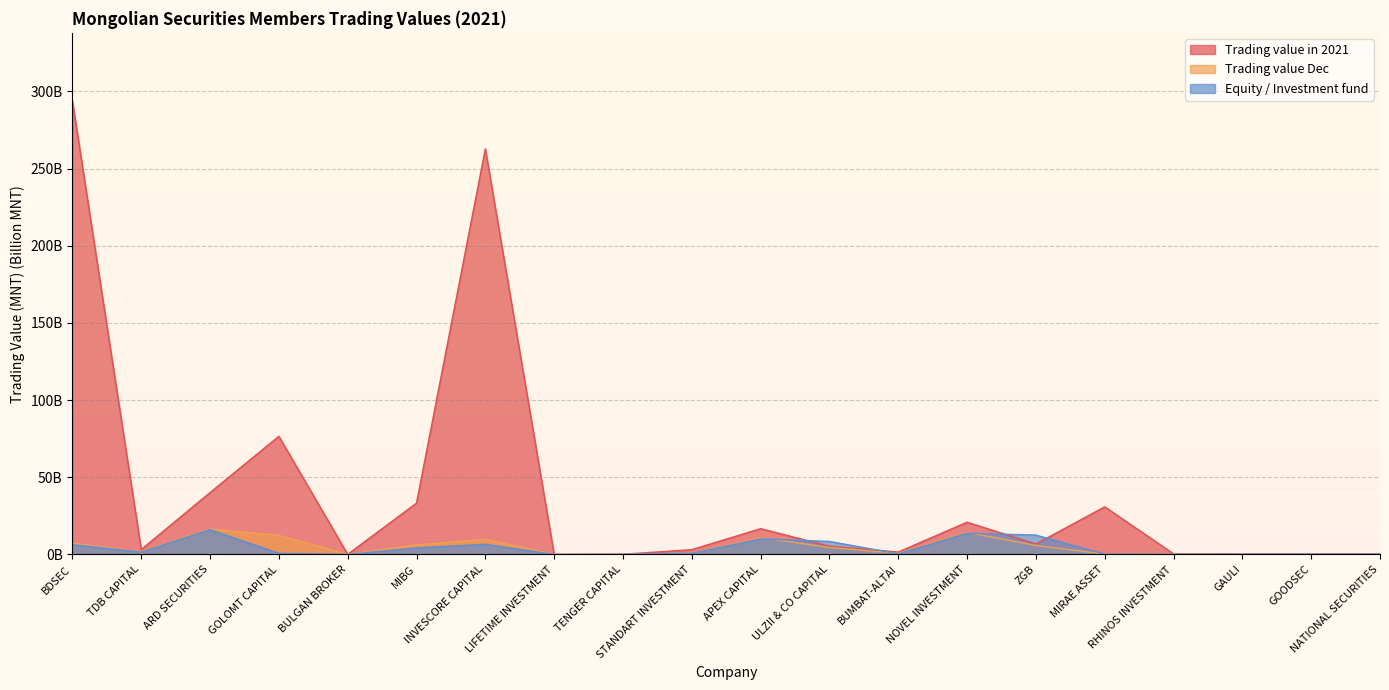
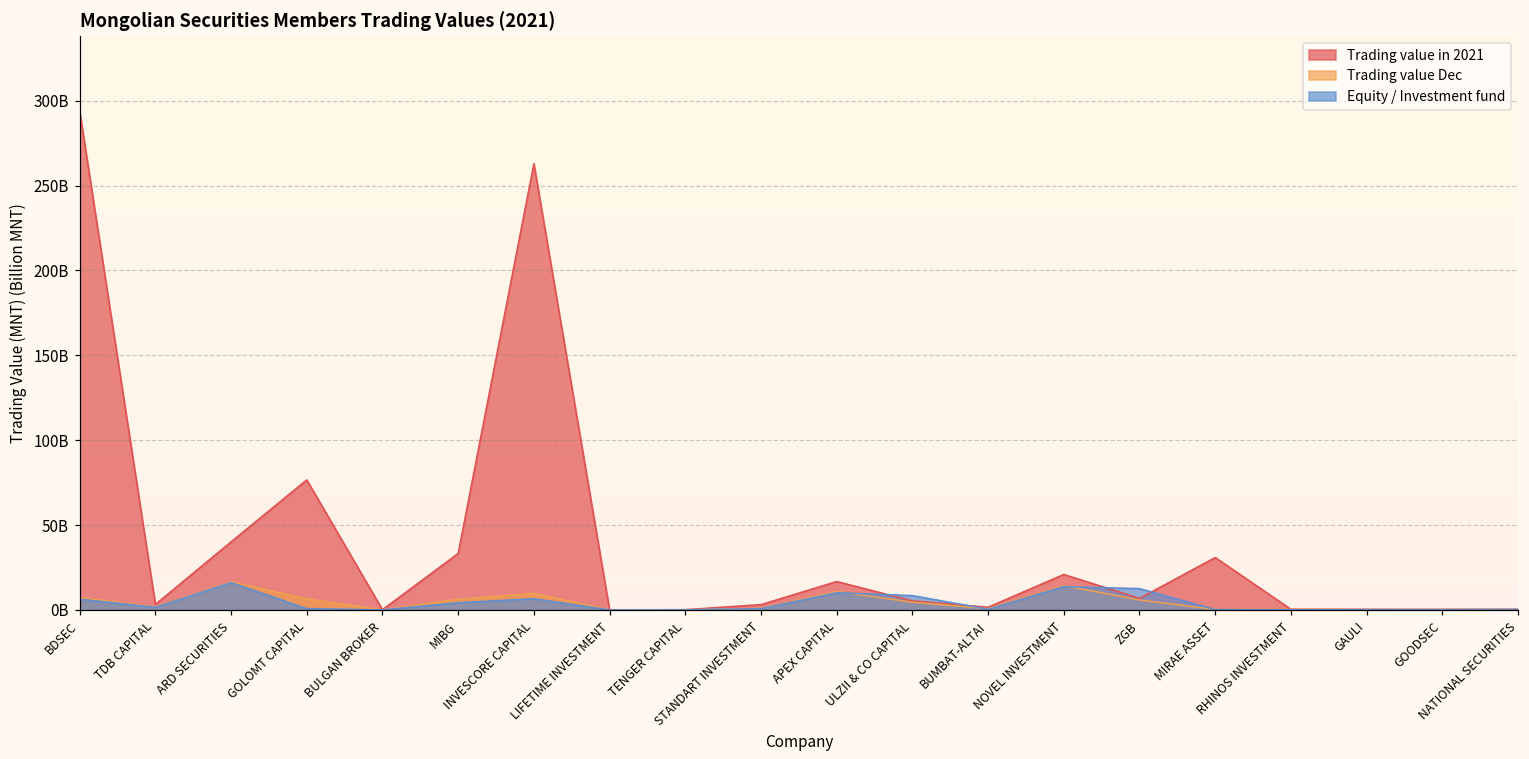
Trading value Dec, GOLOMT CAPITAL: 12000000000 -> 7000000000
